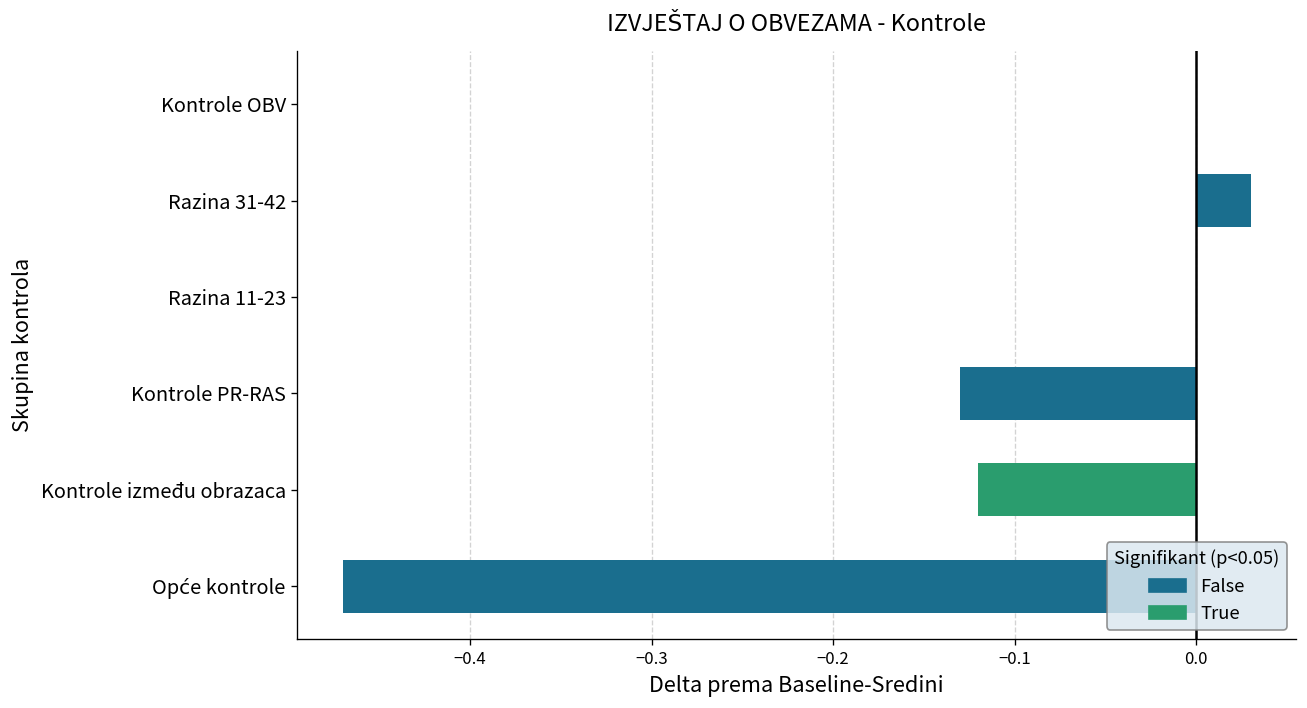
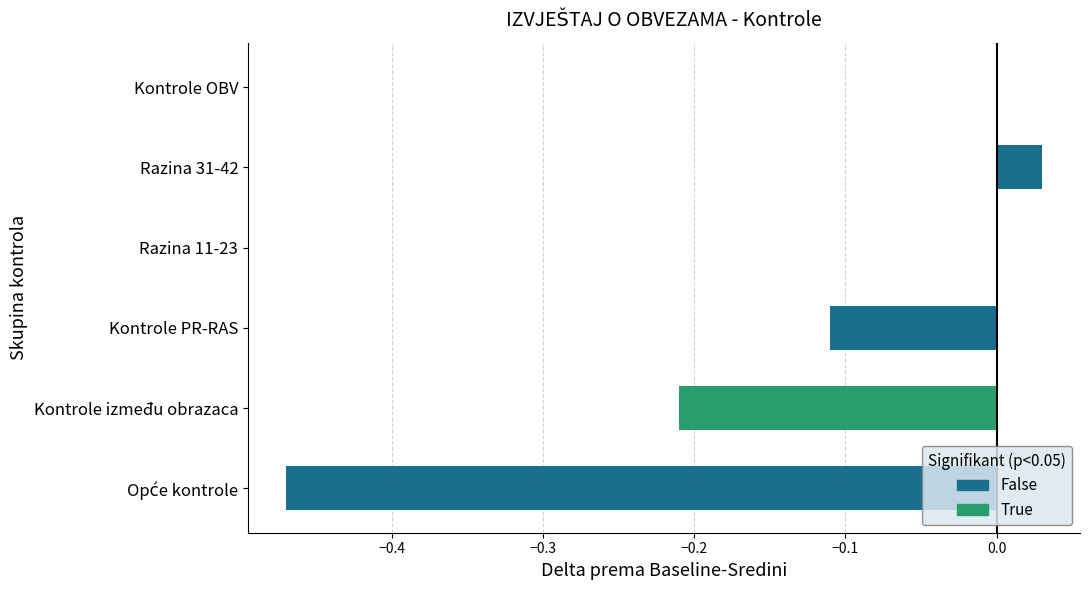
Kontrole PR-RAS: -0.13 -> -0.11
Kontrole između obrazaca: -0.12 -> -0.21
